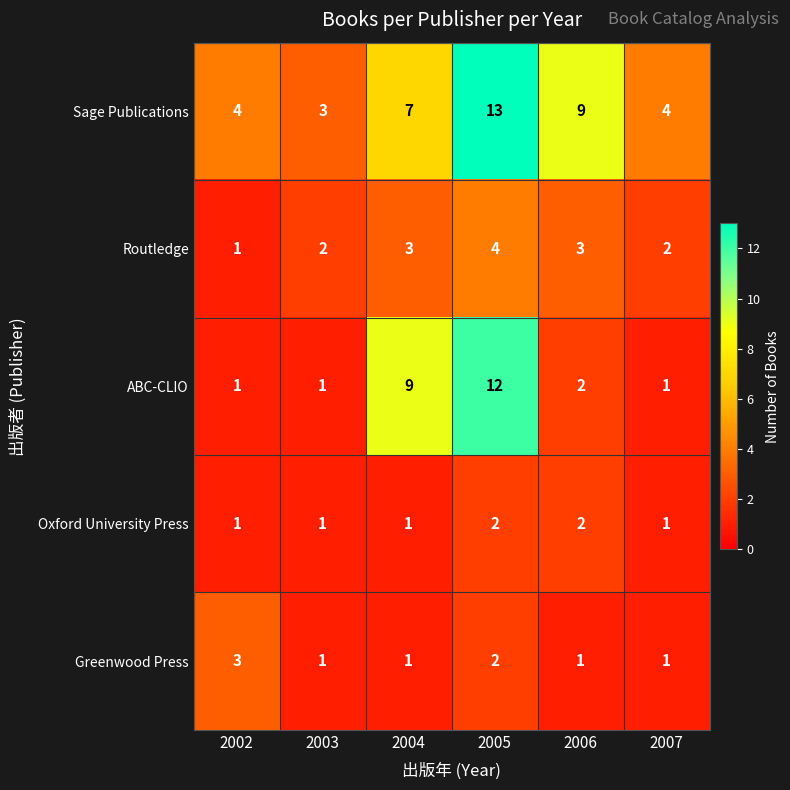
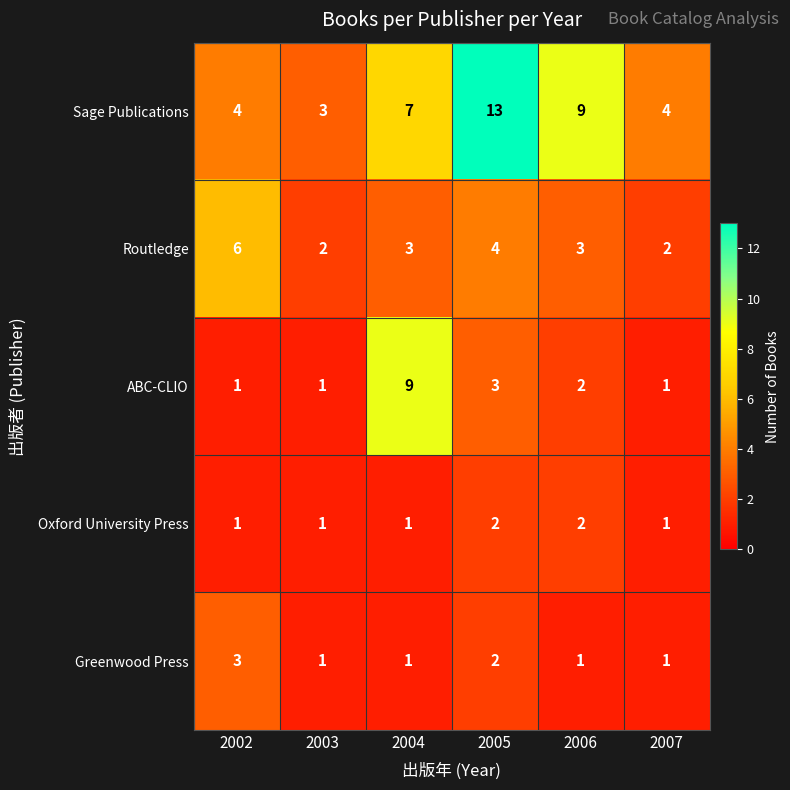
Routledge, 2002: 1 -> 6
ABC-CLIO, 2005: 12 -> 3
